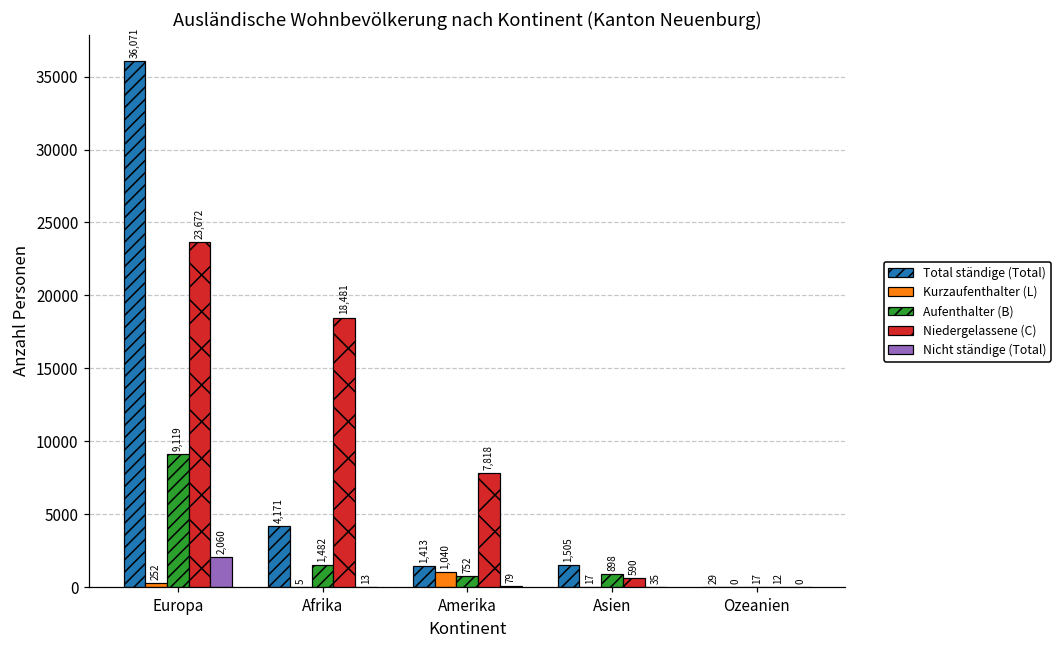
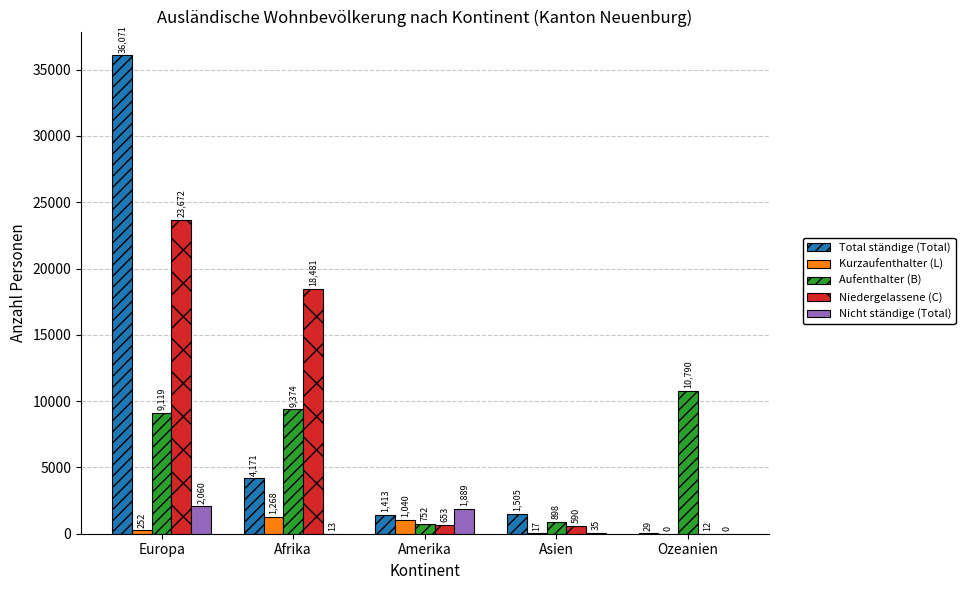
Kurzaufenthalter (L), Afrika: 5 -> 1,268
Aufenthalter (B), Afrika: 1,482 -> 9,374
Niedergelassene (C), Amerika: 7,818 -> 653
Nicht ständige (Total), Amerika: 79 -> 1,889
Aufenthalter (B), Ozeanien: 17 -> 10,790
